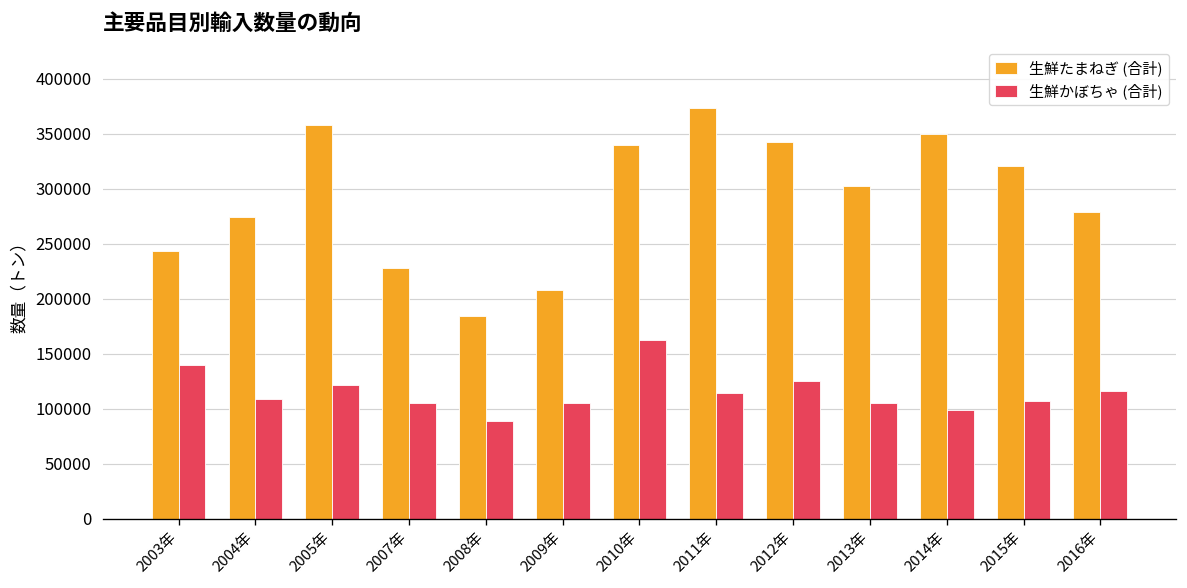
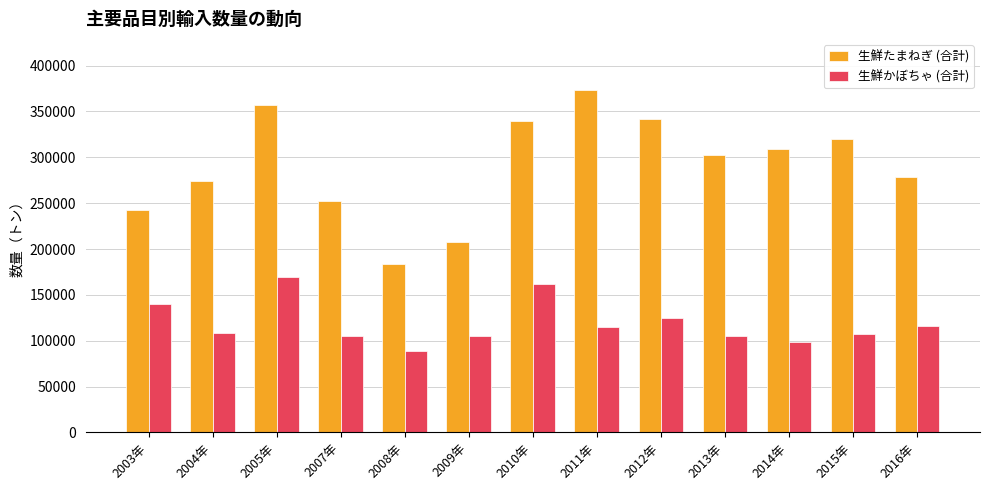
生鮮かぼちゃ (合計), 2005年: 120000 -> 170000
生鮮たまねぎ (合計), 2007年: 230000 -> 250000
生鮮たまねぎ (合計), 2014年: 350000 -> 310000
